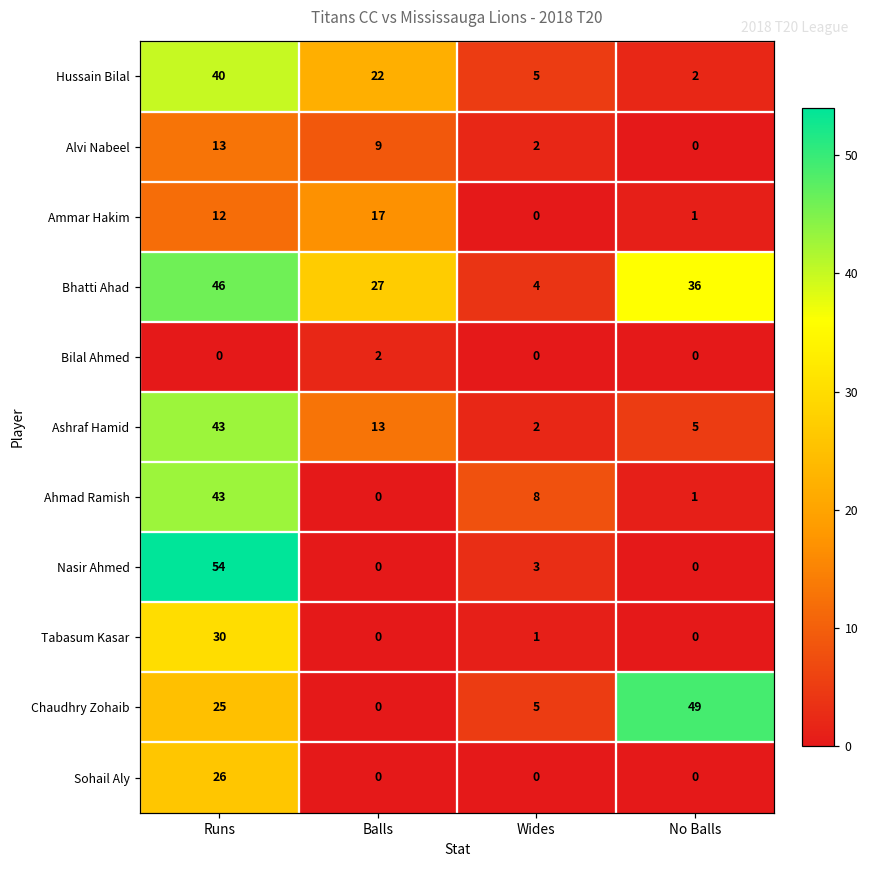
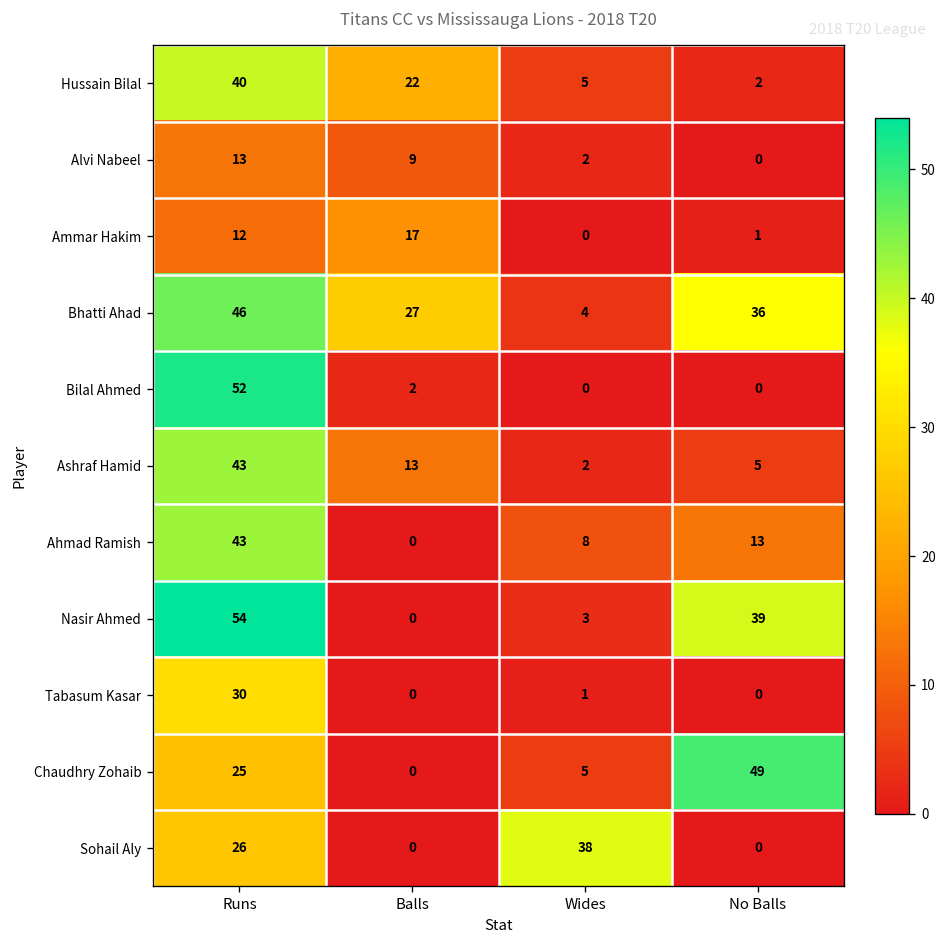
Bilal Ahmed, Runs: 0 -> 52
Ahmad Ramish, No Balls: 1 -> 13
Nasir Ahmed, No Balls: 0 -> 39
Sohail Aly, Wides: 0 -> 38
